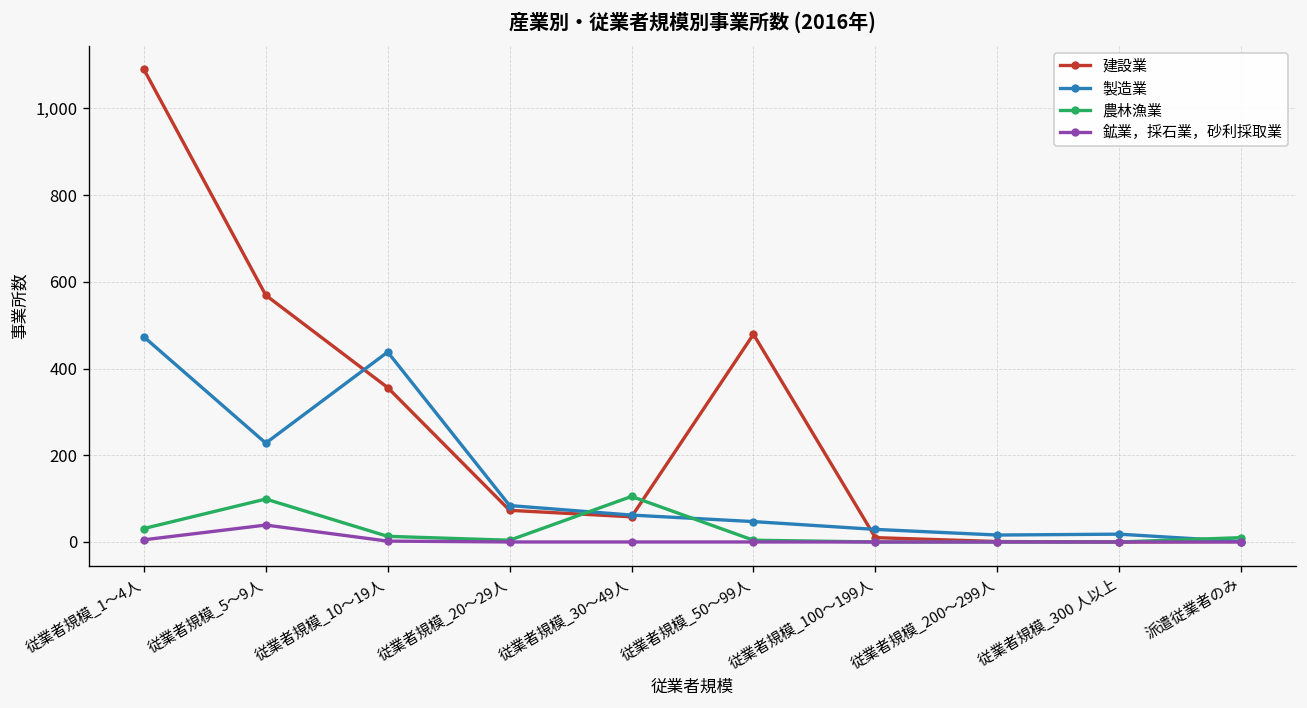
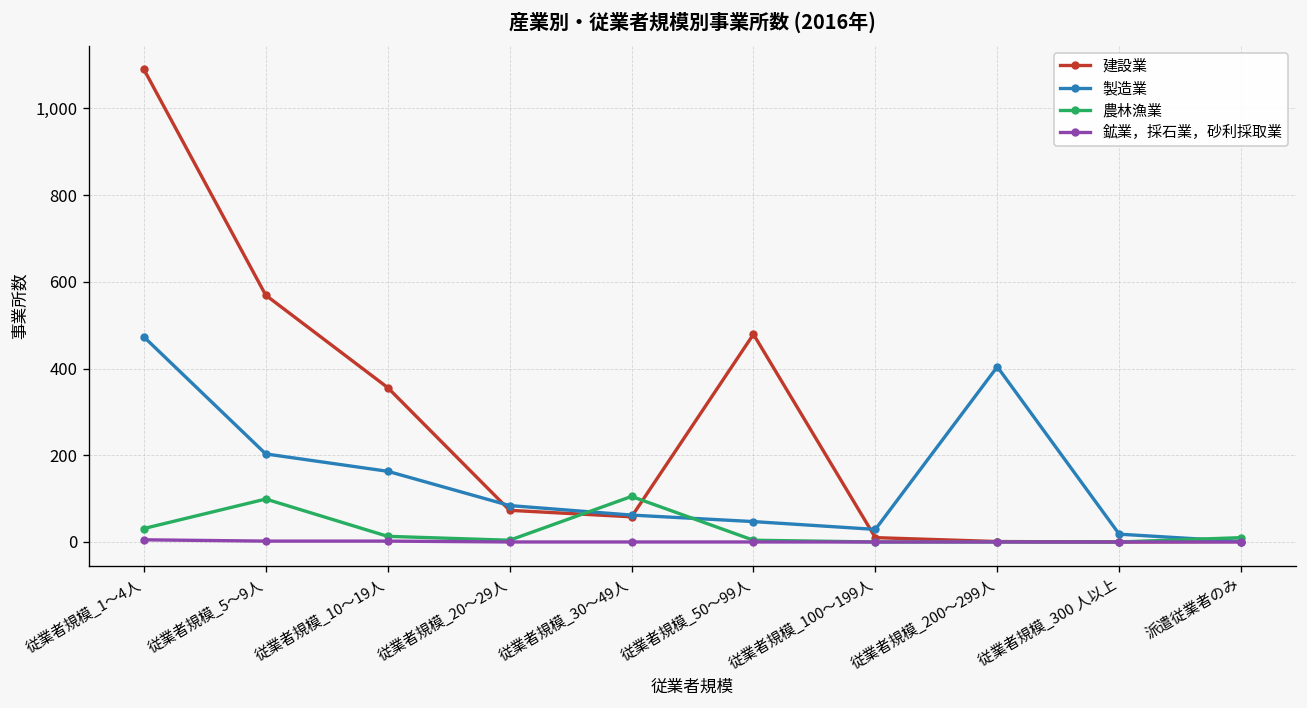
製造業, 従業者規模_5～9人: 230 -> 200
鉱業，採石業，砂利採取業, 従業者規模_5～9人: 40 -> 0
製造業, 従業者規模_10～19人: 440 -> 160
製造業, 従業者規模_200～299人: 20 -> 400
